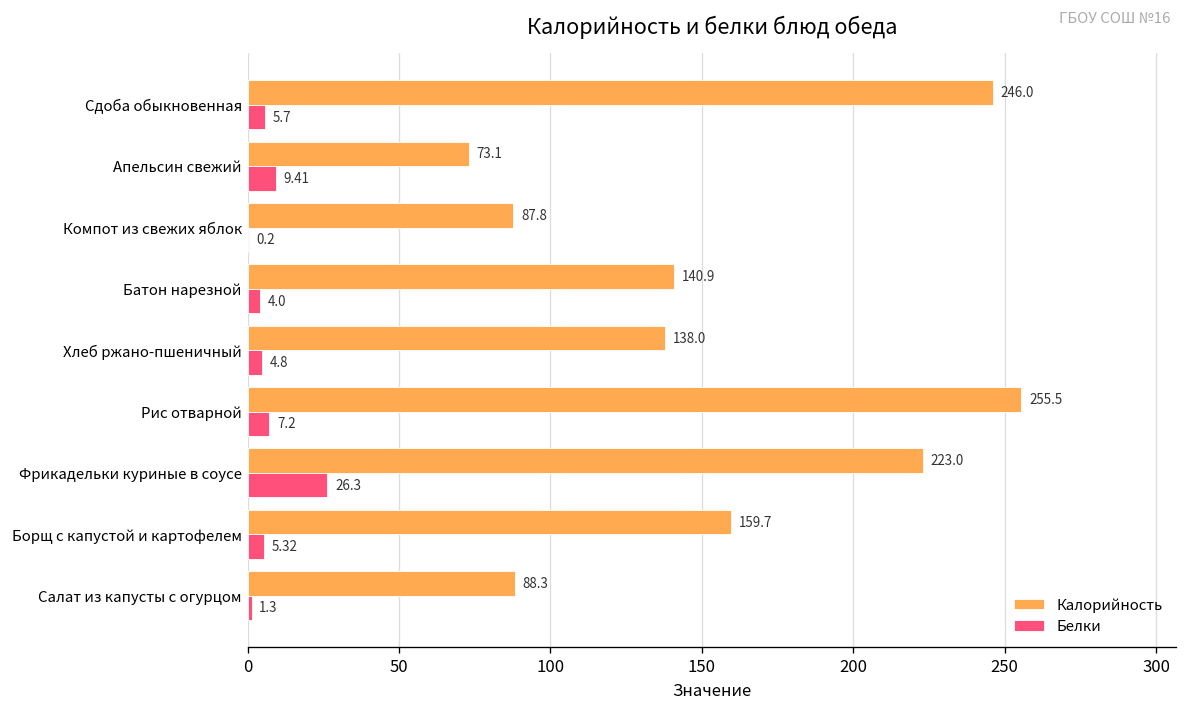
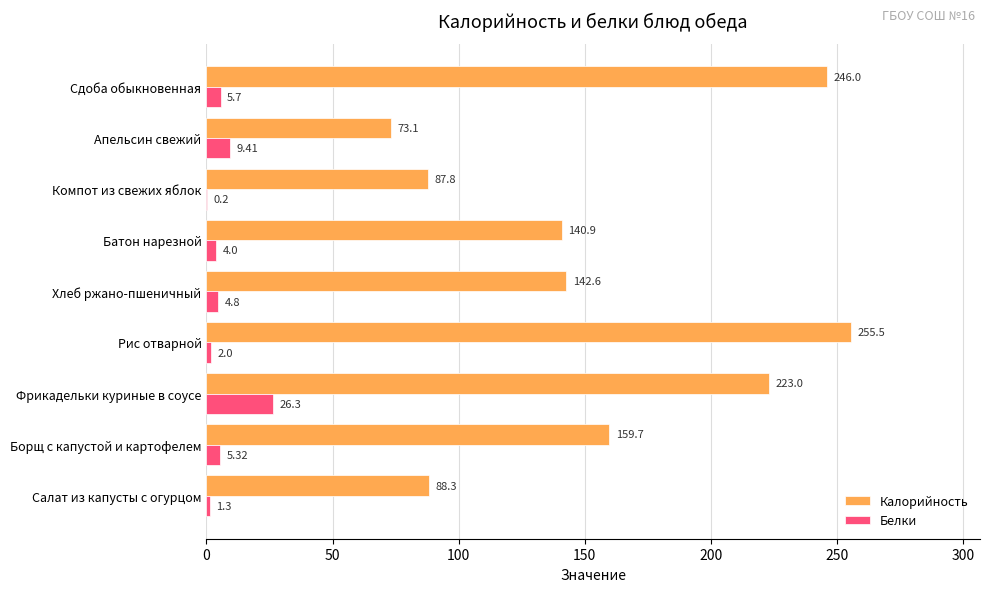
Калорийность, Хлеб ржано-пшеничный: 138.0 -> 142.6
Белки, Рис отварной: 7.2 -> 2.0
